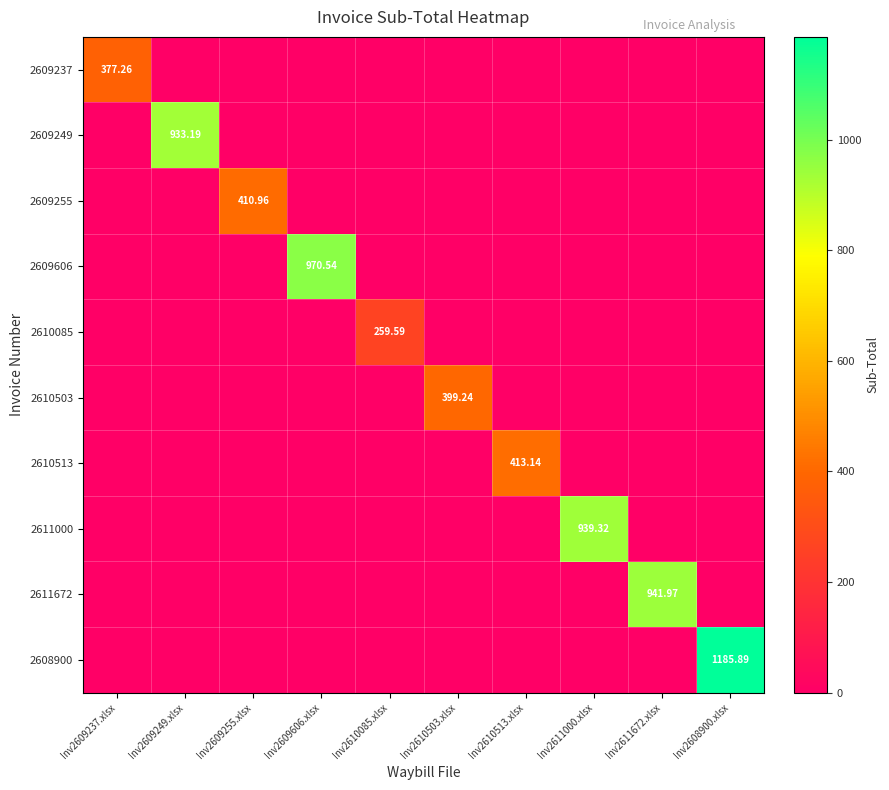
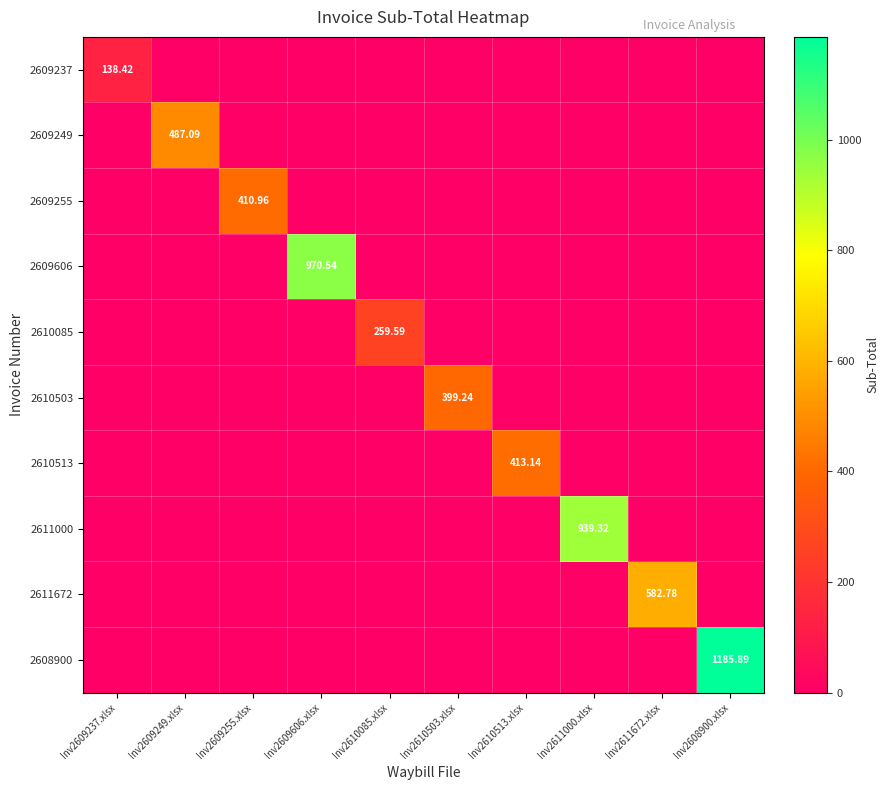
2609237, Inv2609237.xlsx: 377.26 -> 138.42
2609249, Inv2609249.xlsx: 933.19 -> 487.09
2611672, Inv2611672.xlsx: 941.97 -> 582.78
